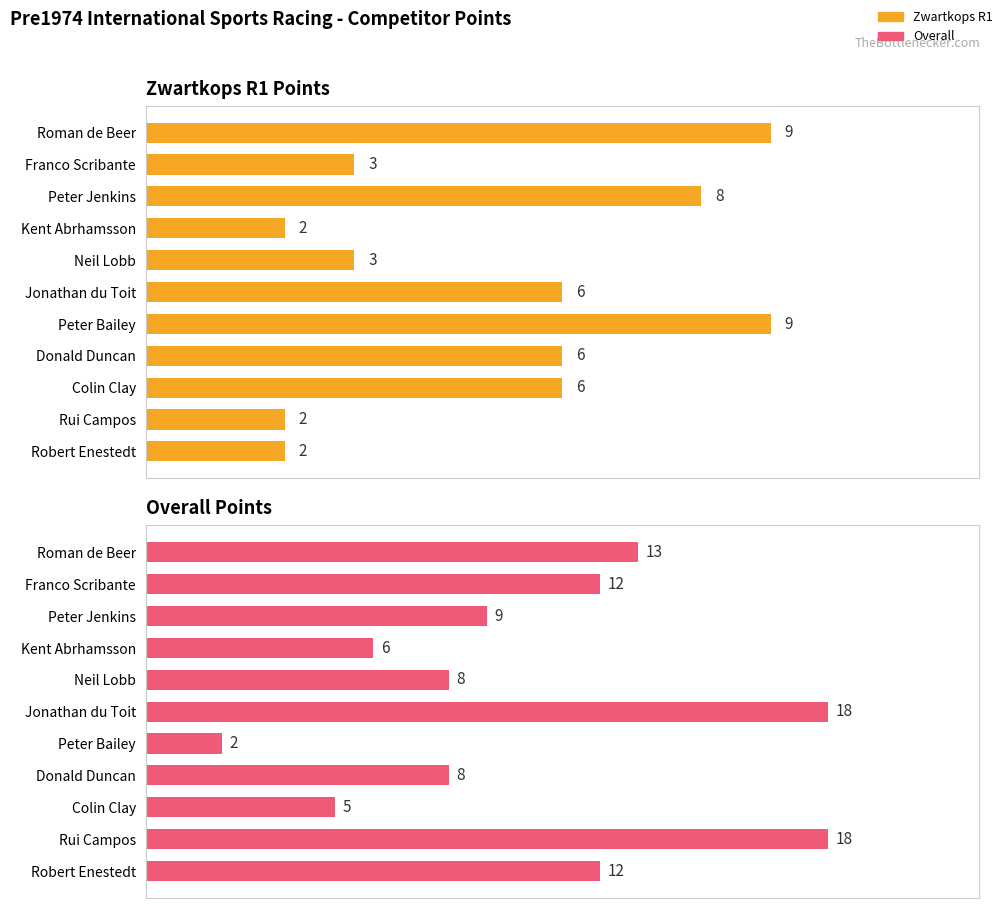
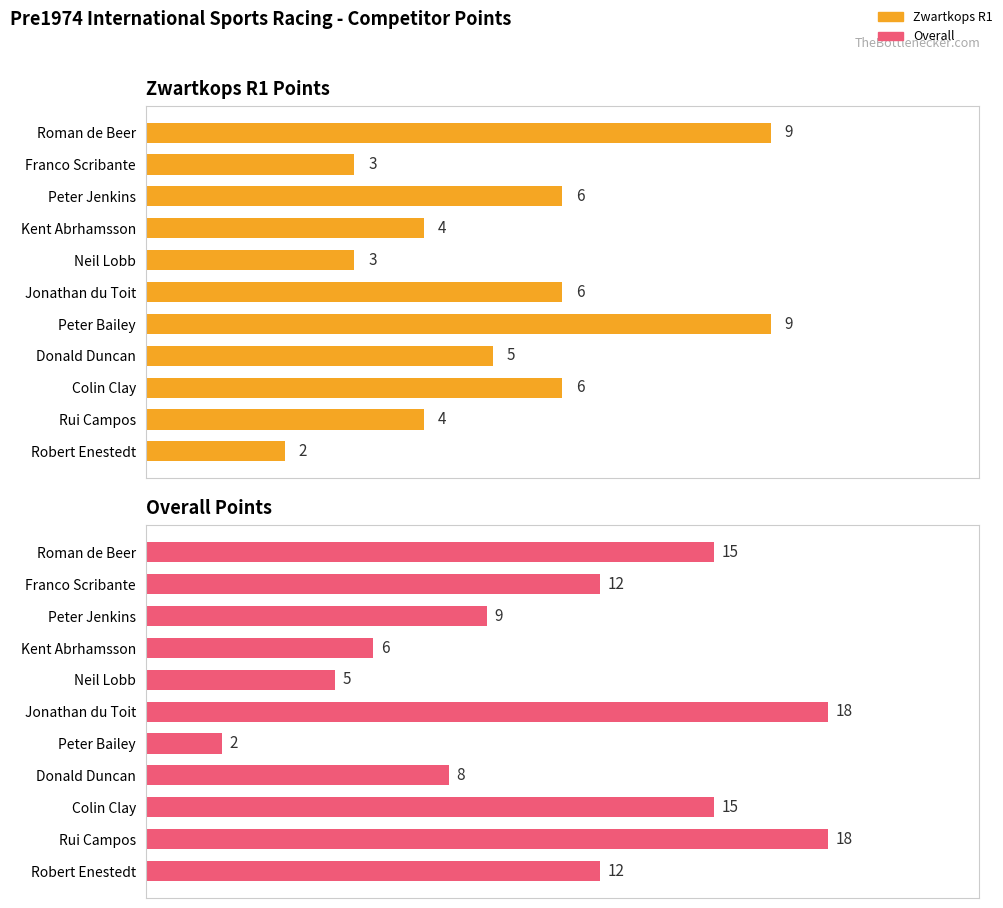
Zwartkops R1 Points, Peter Jenkins: 8 -> 6
Zwartkops R1 Points, Kent Abrhamsson: 2 -> 4
Zwartkops R1 Points, Donald Duncan: 6 -> 5
Zwartkops R1 Points, Rui Campos: 2 -> 4
Overall Points, Roman de Beer: 13 -> 15
Overall Points, Neil Lobb: 8 -> 5
Overall Points, Colin Clay: 5 -> 15
